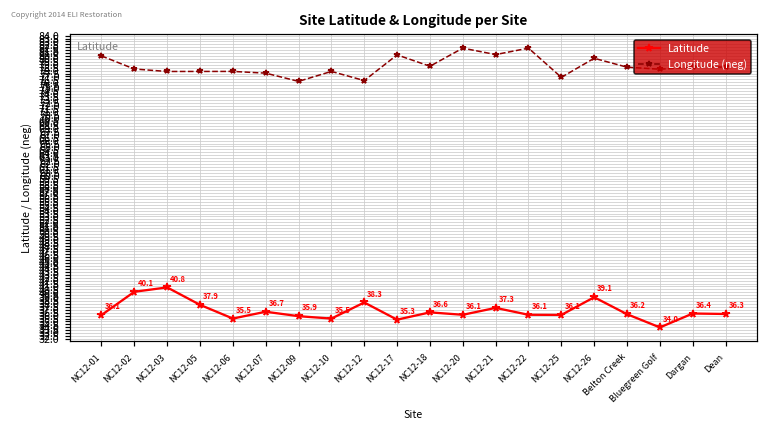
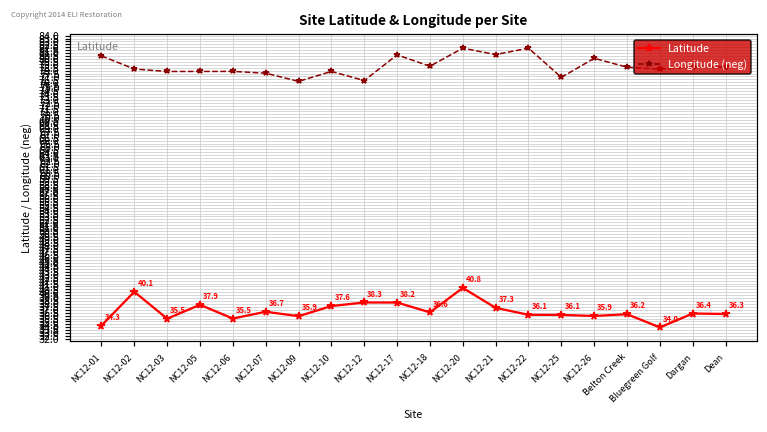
Latitude, NC12-01: 36.1 -> 34.3
Latitude, NC12-03: 40.8 -> 35.5
Latitude, NC12-10: 35.5 -> 37.6
Latitude, NC12-17: 35.3 -> 38.2
Latitude, NC12-20: 36.1 -> 40.8
Latitude, NC12-26: 39.1 -> 35.9
